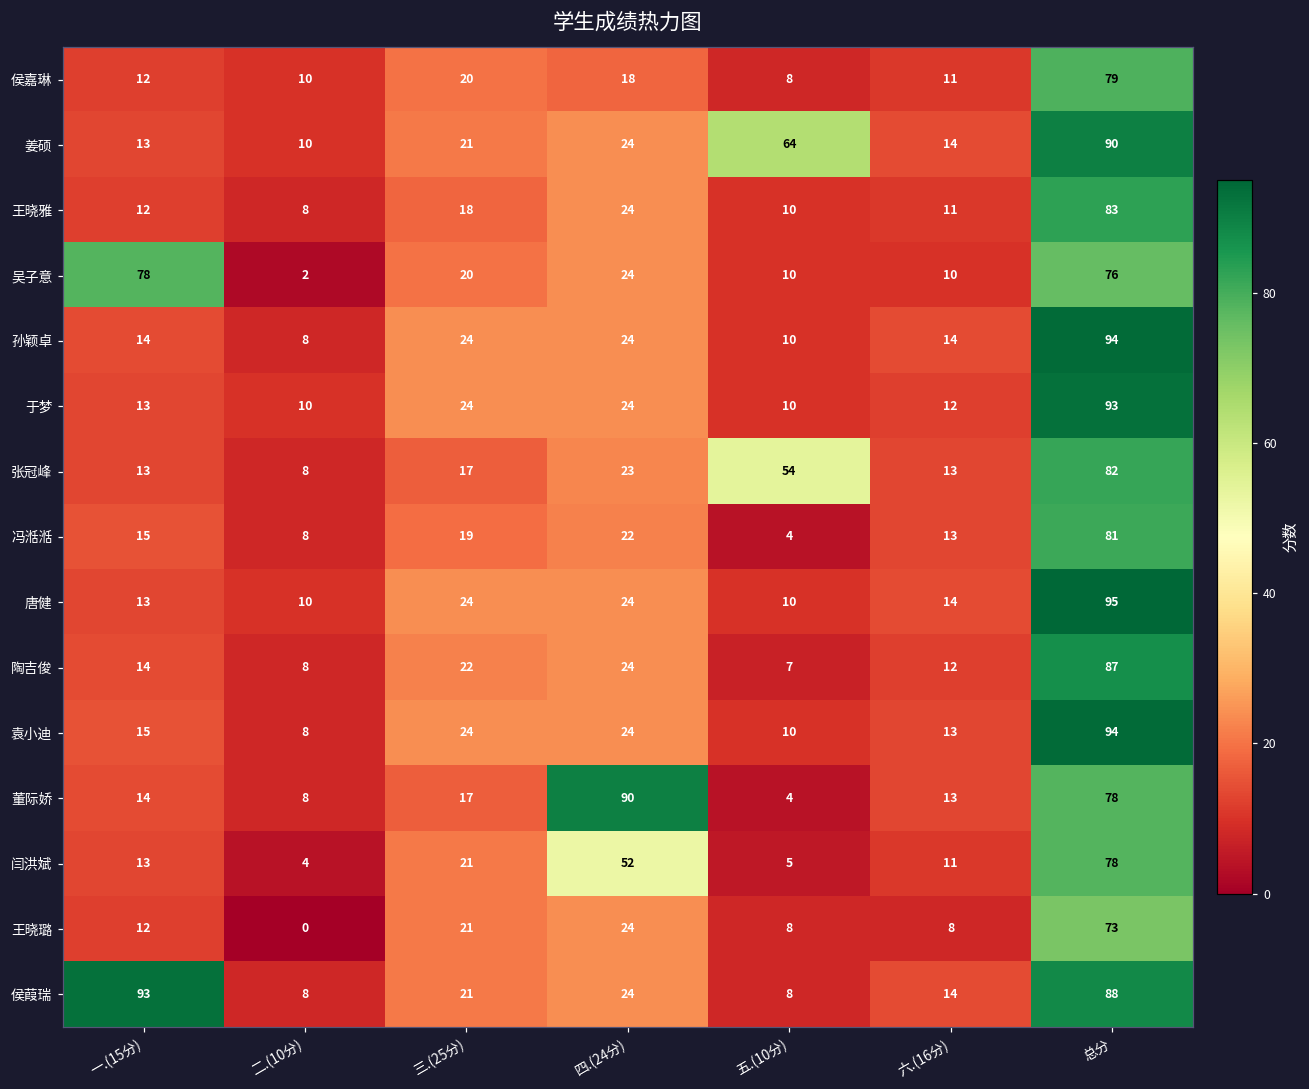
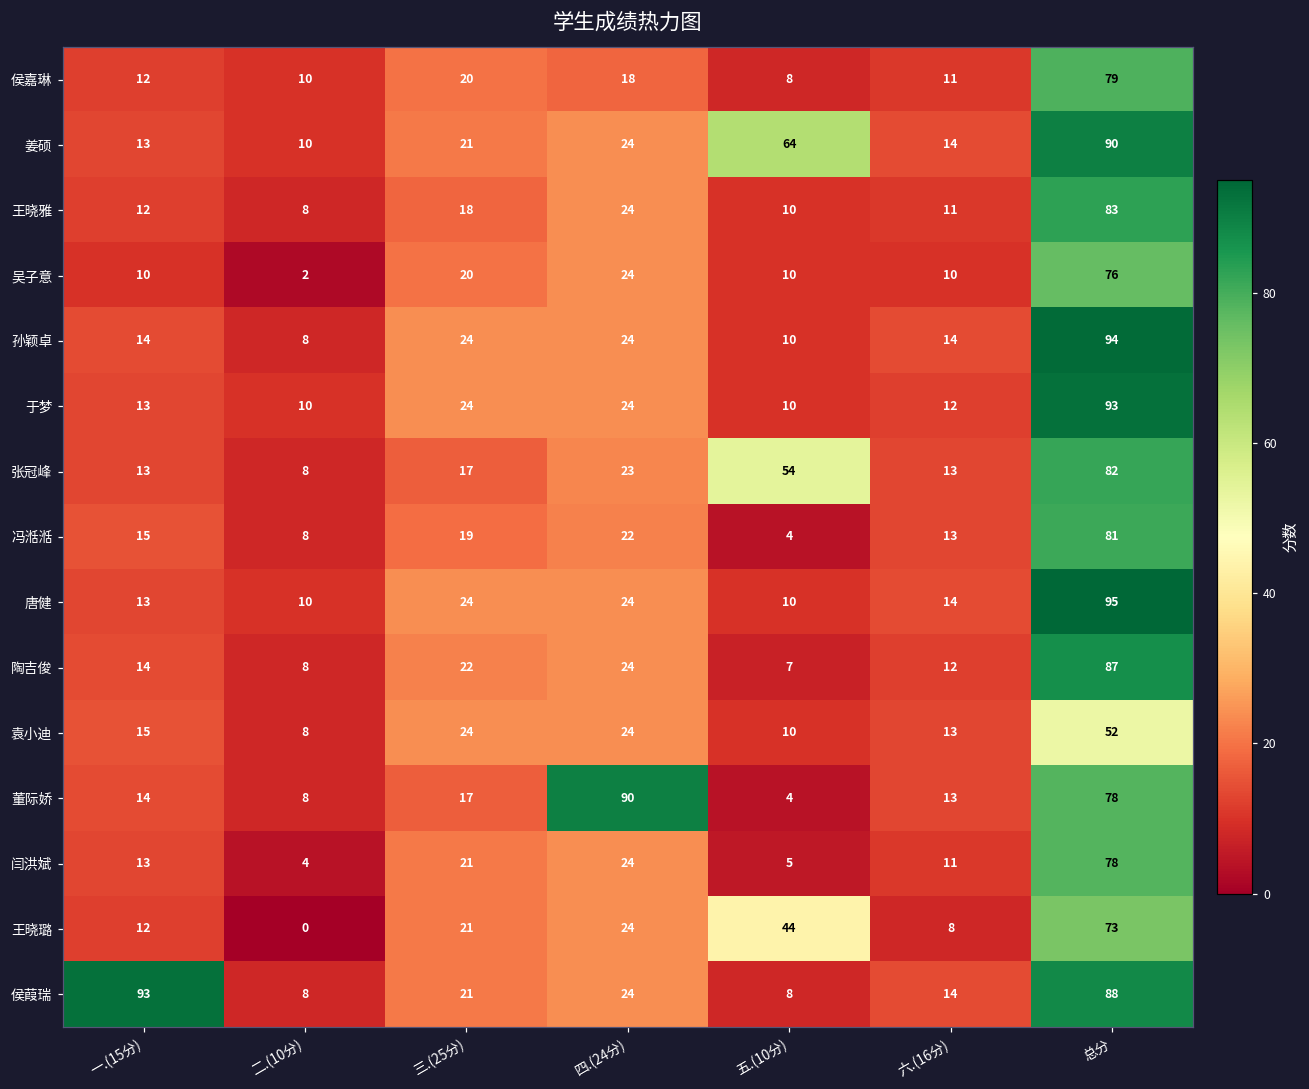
吴子意, 一.(15分): 78 -> 10
袁小迪, 总分: 94 -> 52
闫洪斌, 四.(24分): 52 -> 24
王晓璐, 五.(10分): 8 -> 44
